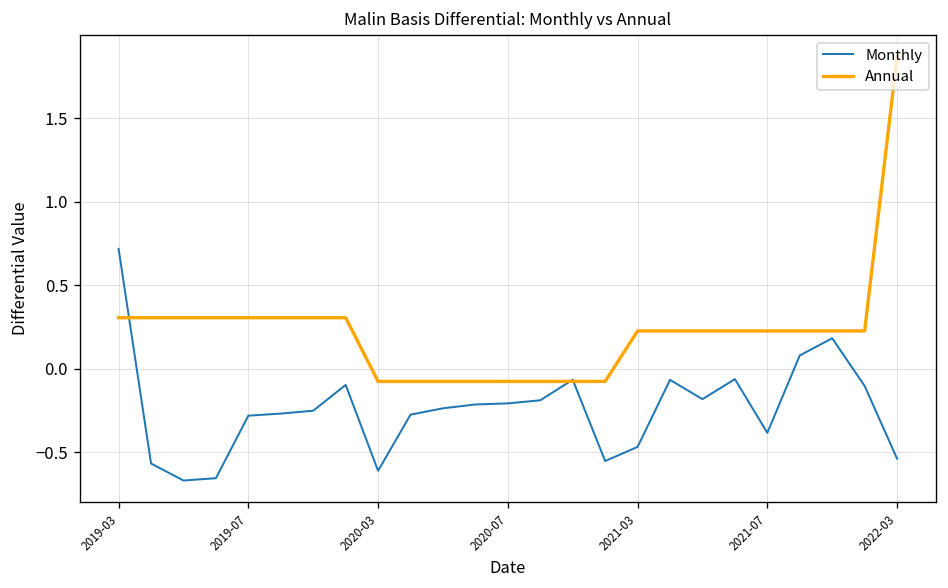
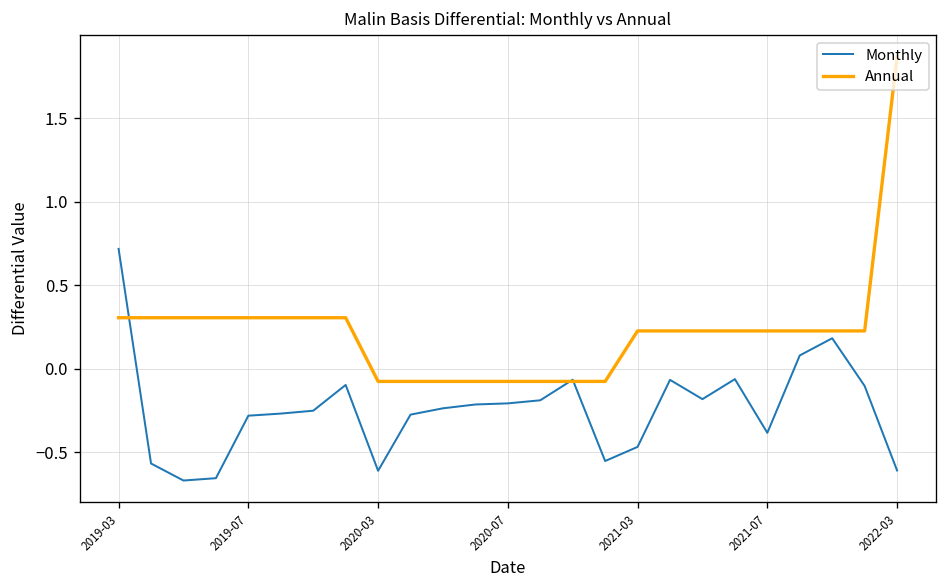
Monthly, 2022-03: -0.54 -> -0.61
